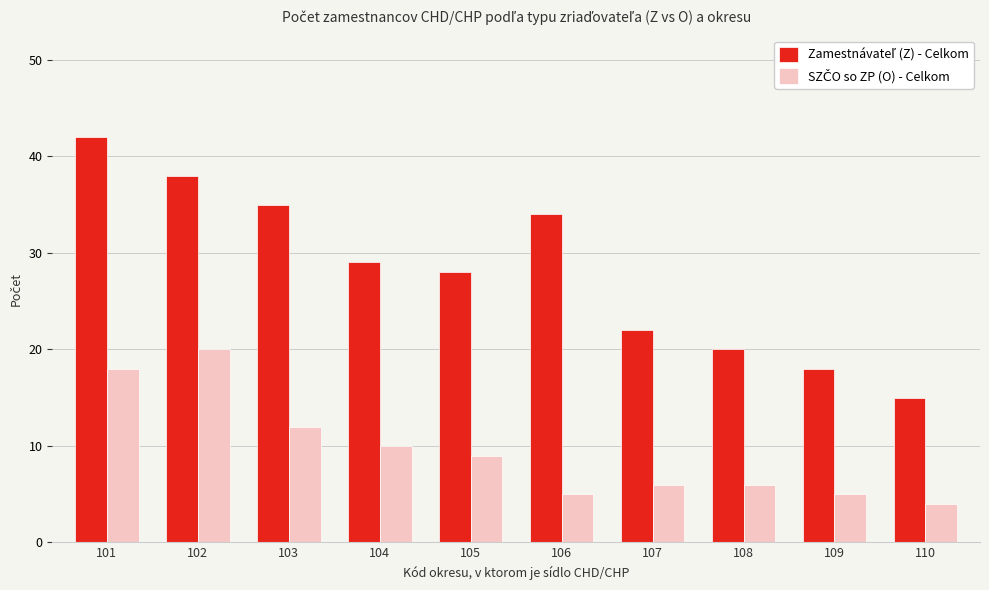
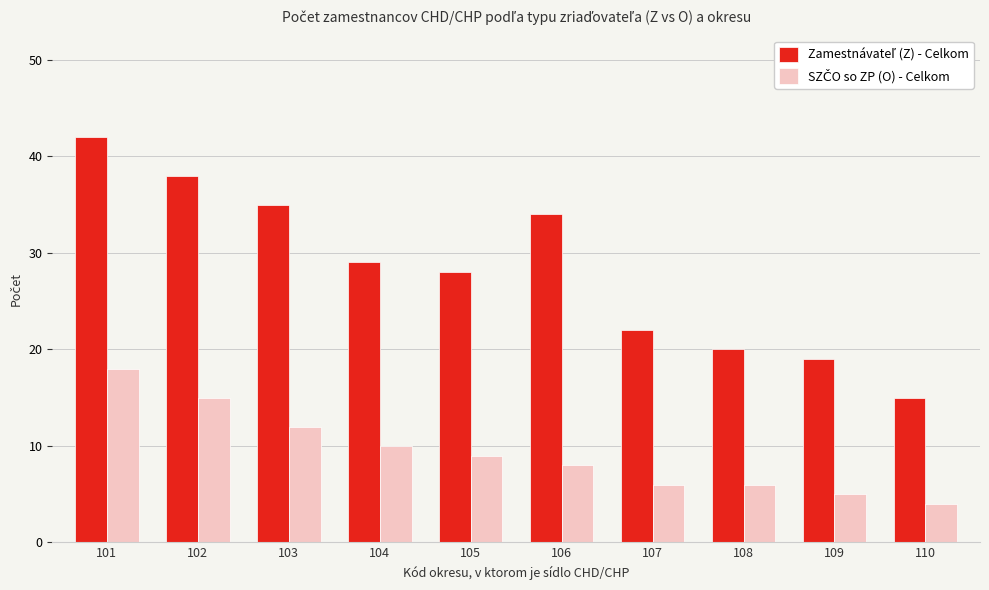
SZČO so ZP (O) - Celkom, 102: 20 -> 15
SZČO so ZP (O) - Celkom, 106: 5 -> 8
Zamestnávateľ (Z) - Celkom, 109: 18 -> 19
